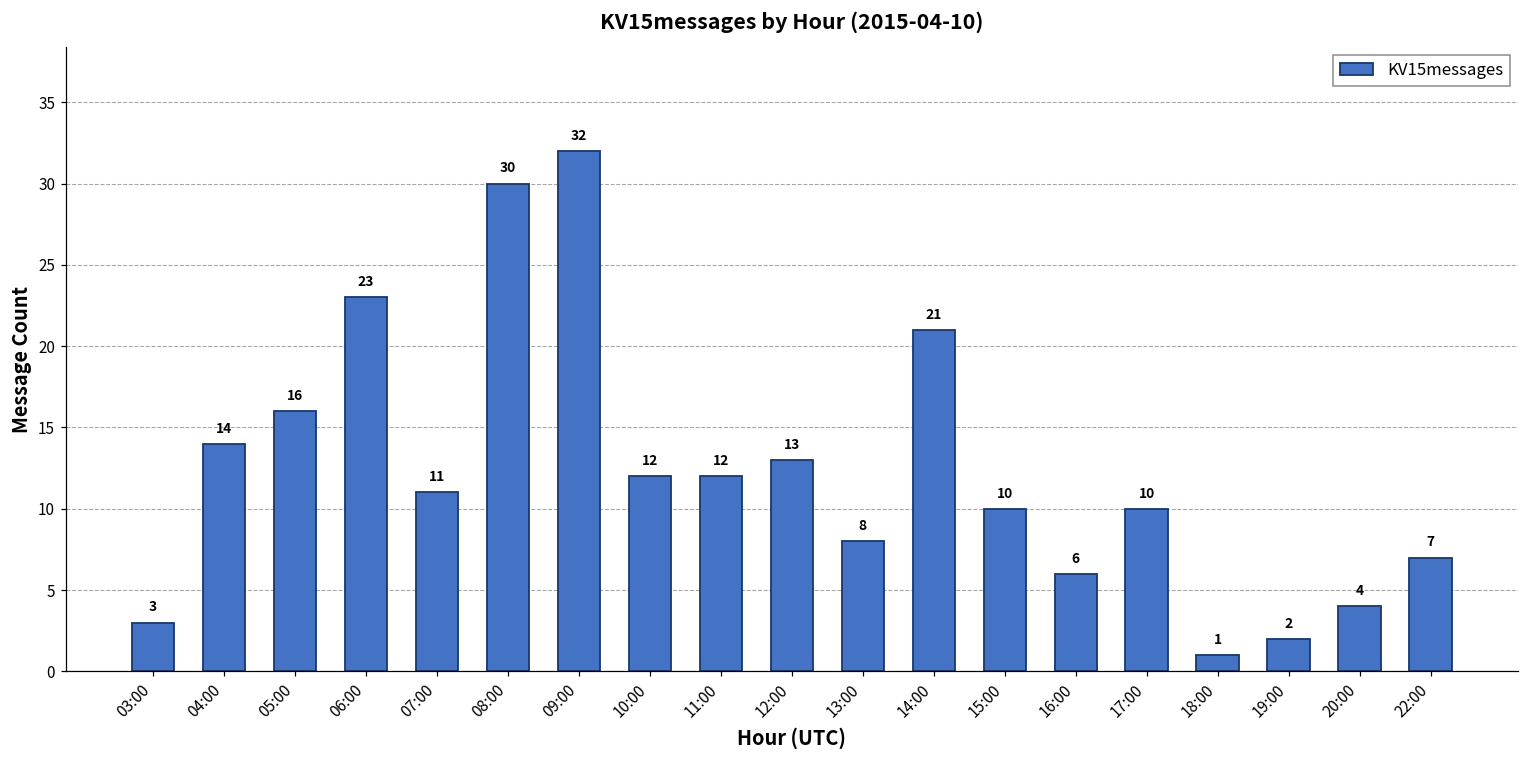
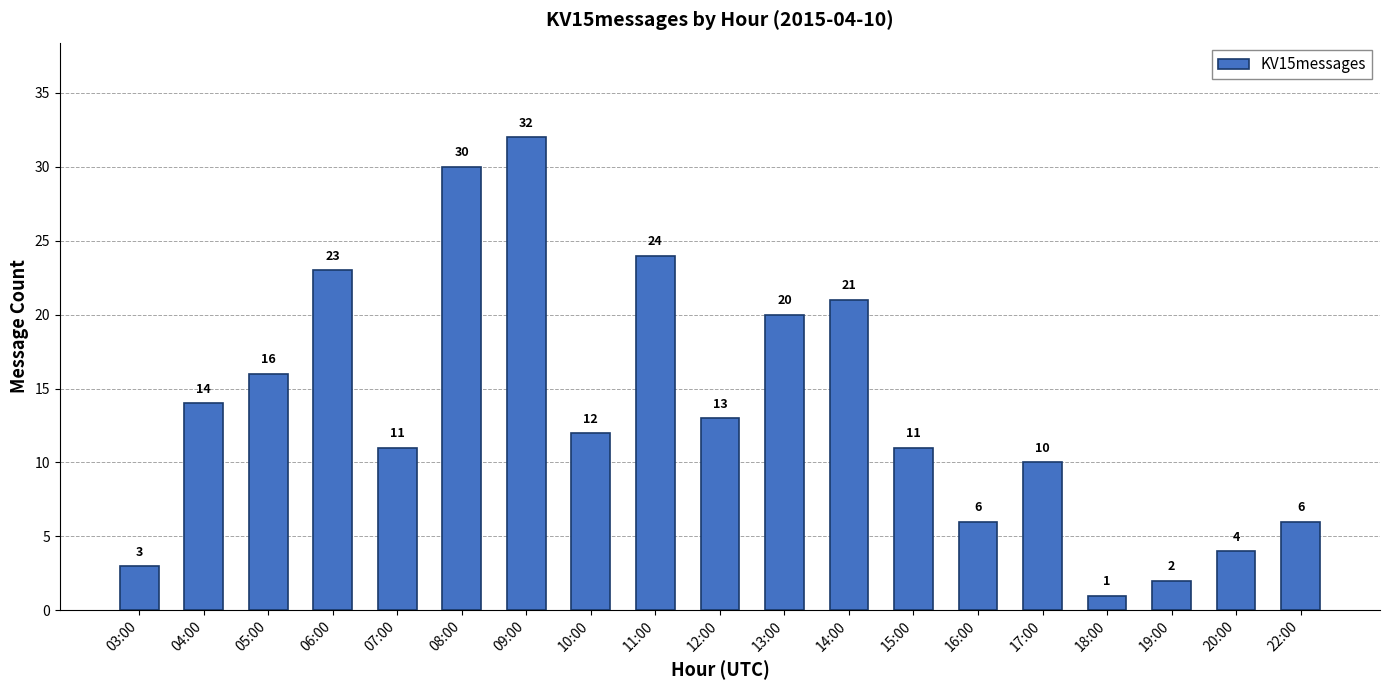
11:00: 12 -> 24
13:00: 8 -> 20
15:00: 10 -> 11
22:00: 7 -> 6
